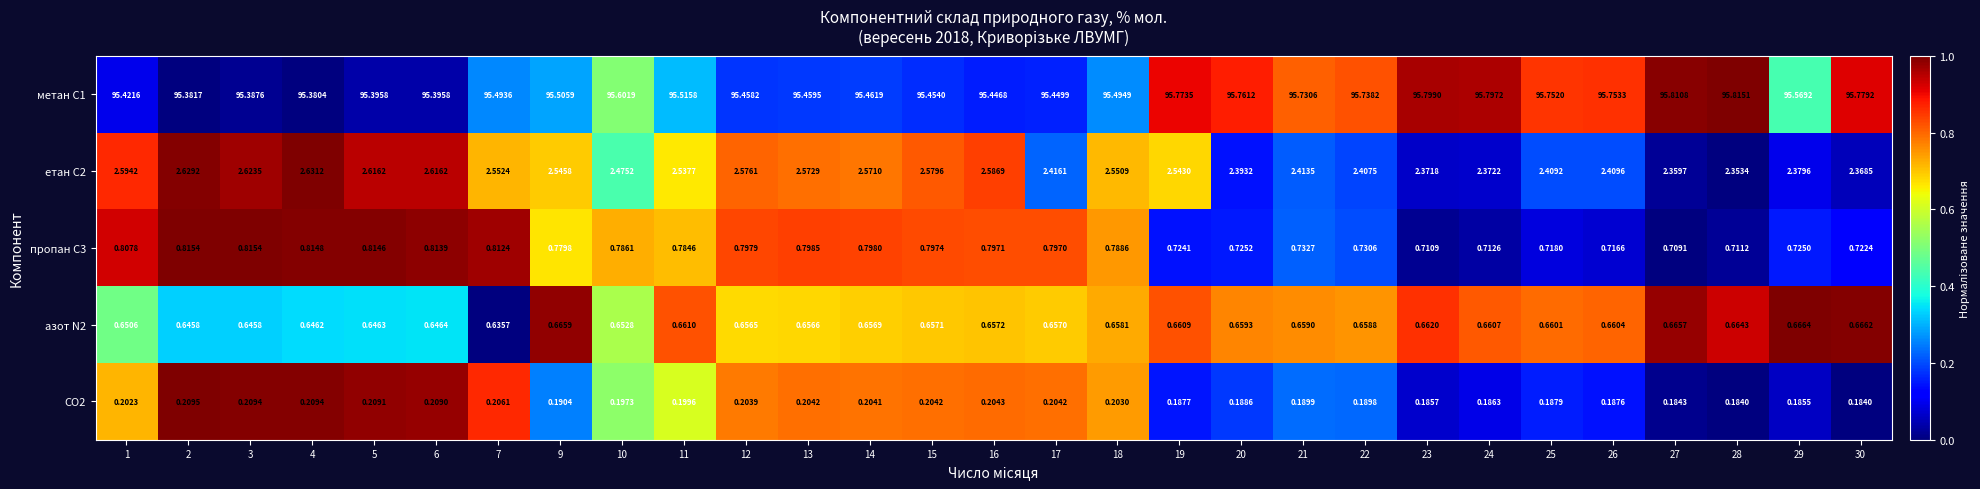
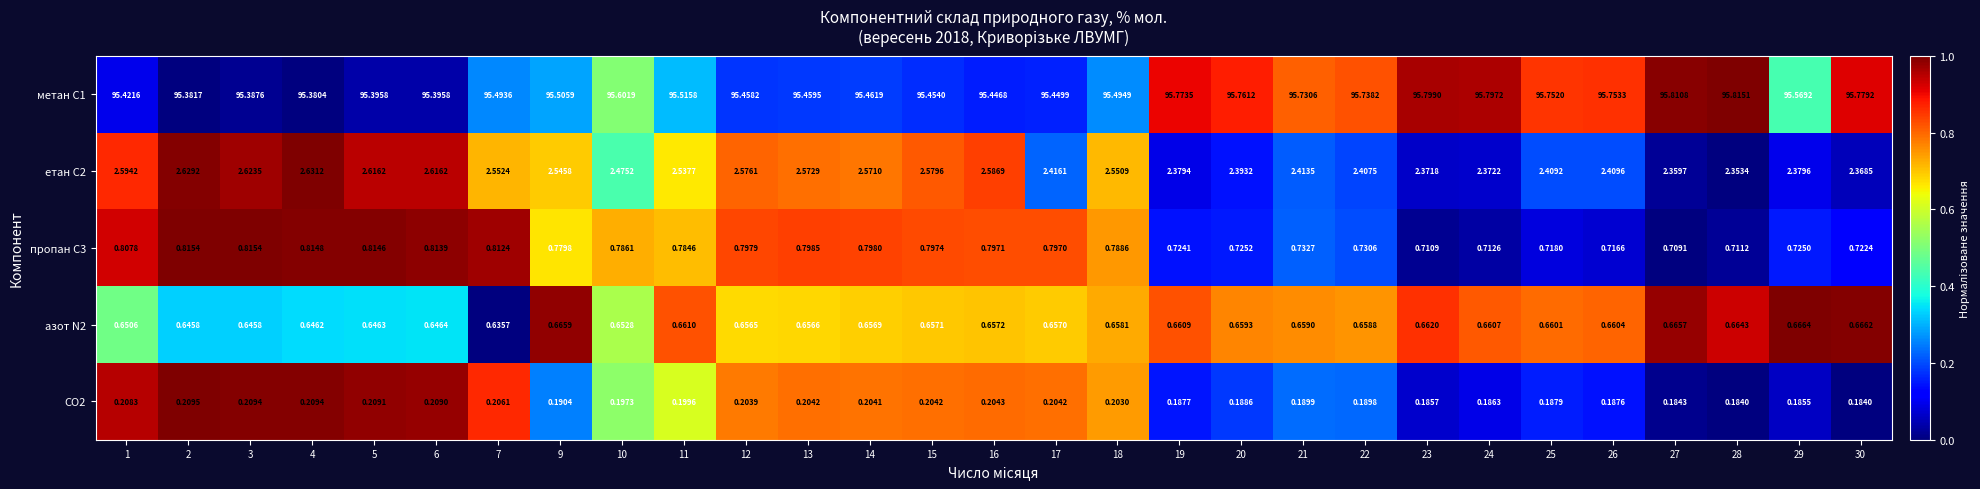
етан С2, 19: 2.5430 -> 2.3794
CO2, 1: 0.2023 -> 0.2083
